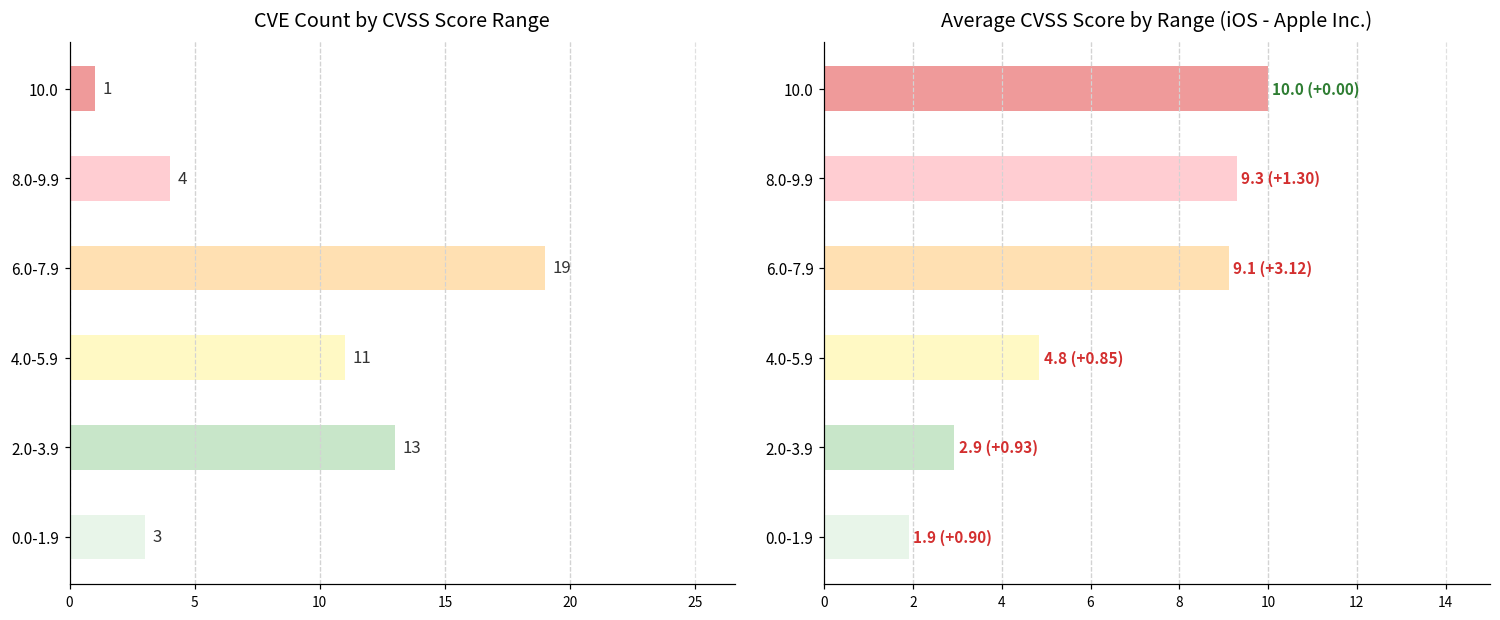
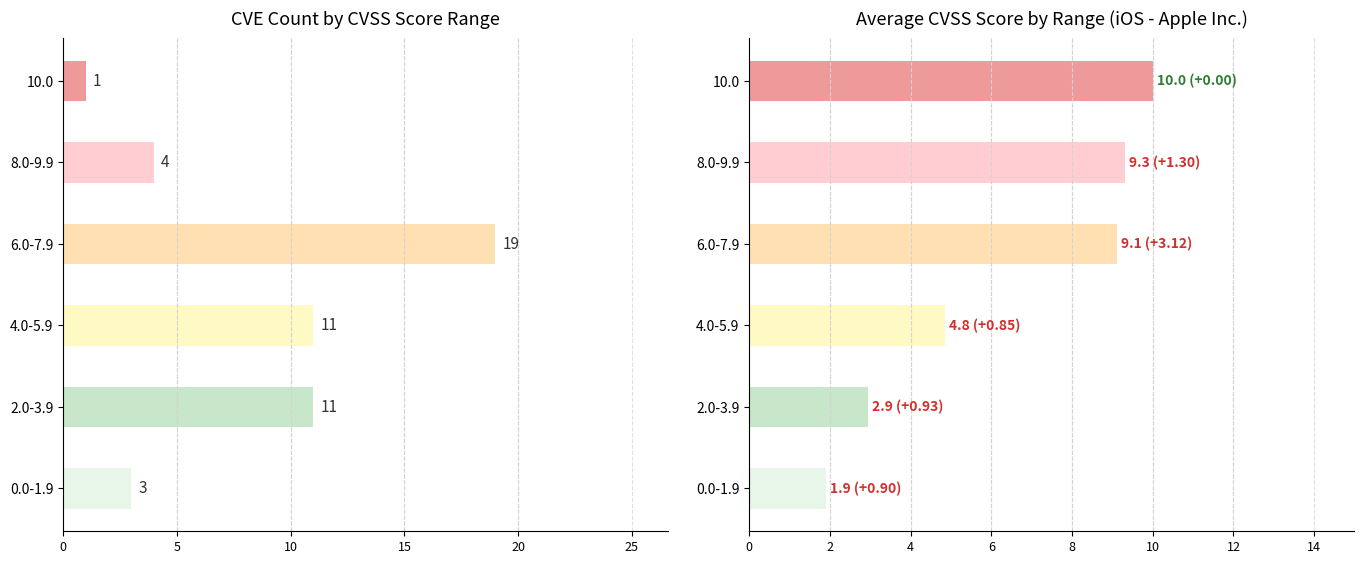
CVE Count by CVSS Score Range, 2.0-3.9: 13 -> 11
